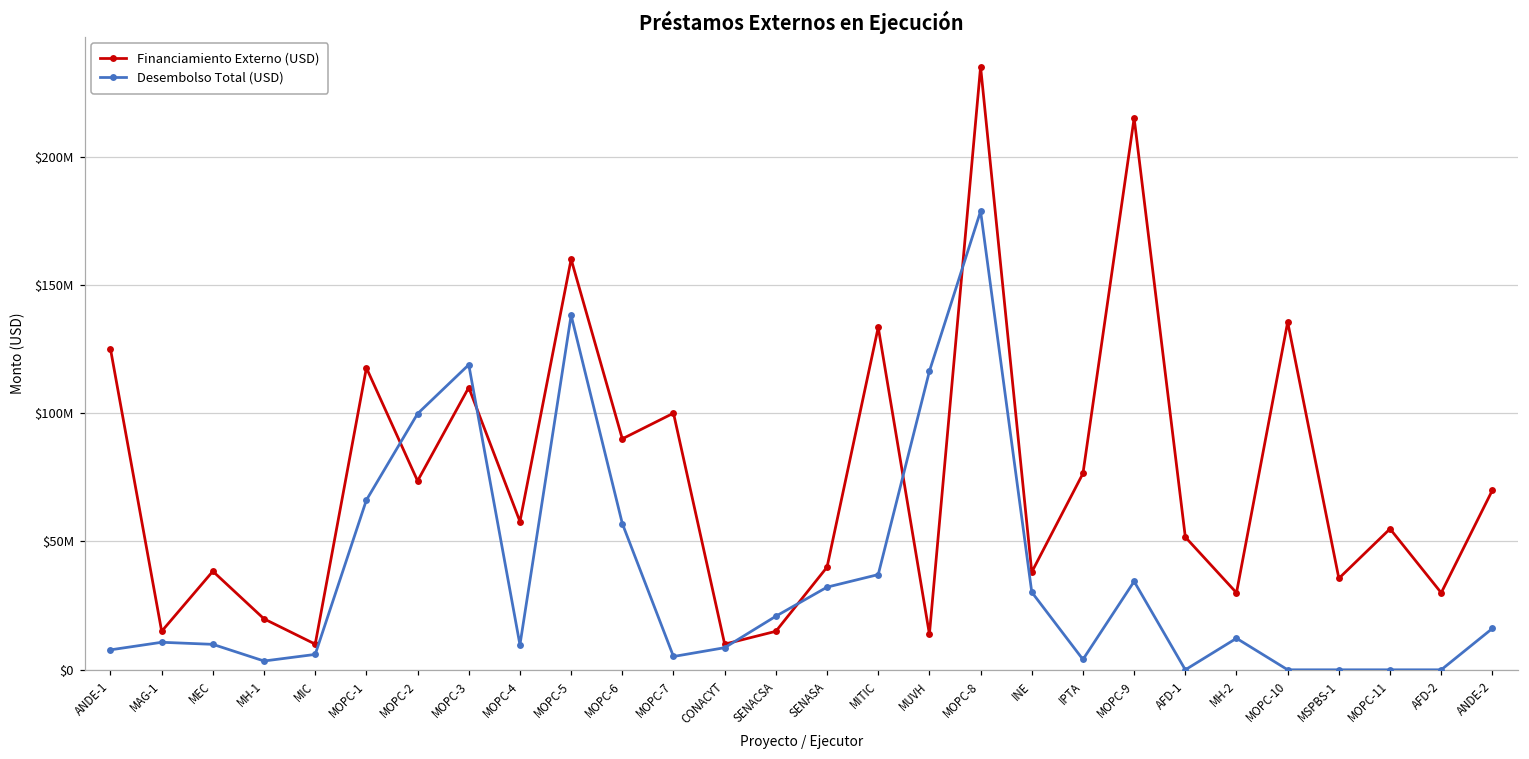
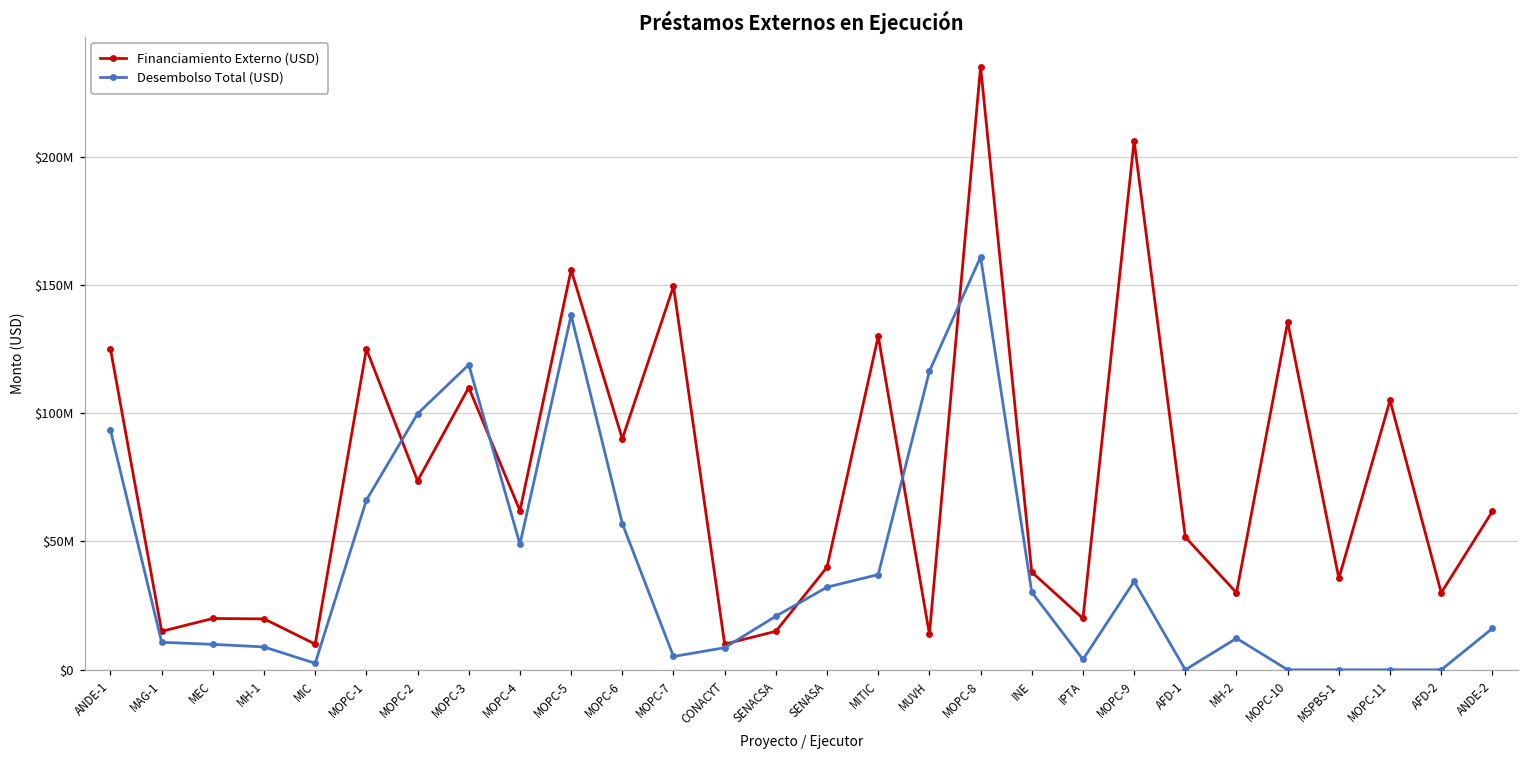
Desembolso Total (USD), ANDE-1: $8000000 -> $93000000
Financiamiento Externo (USD), MEC: $38000000 -> $20000000
Desembolso Total (USD), MH-1: $3000000 -> $9000000
Desembolso Total (USD), MIC: $6000000 -> $3000000
Financiamiento Externo (USD), MOPC-1: $118000000 -> $125000000
Financiamiento Externo (USD), MOPC-4: $58000000 -> $62000000
Desembolso Total (USD), MOPC-4: $10000000 -> $49000000
Financiamiento Externo (USD), MOPC-5: $160000000 -> $156000000
Financiamiento Externo (USD), MOPC-7: $100000000 -> $149000000
Financiamiento Externo (USD), MITIC: $133000000 -> $130000000
Desembolso Total (USD), MOPC-8: $179000000 -> $161000000
Financiamiento Externo (USD), IPTA: $76000000 -> $20000000
Financiamiento Externo (USD), MOPC-9: $215000000 -> $206000000
Financiamiento Externo (USD), MOPC-11: $55000000 -> $105000000
Financiamiento Externo (USD), ANDE-2: $70000000 -> $62000000
